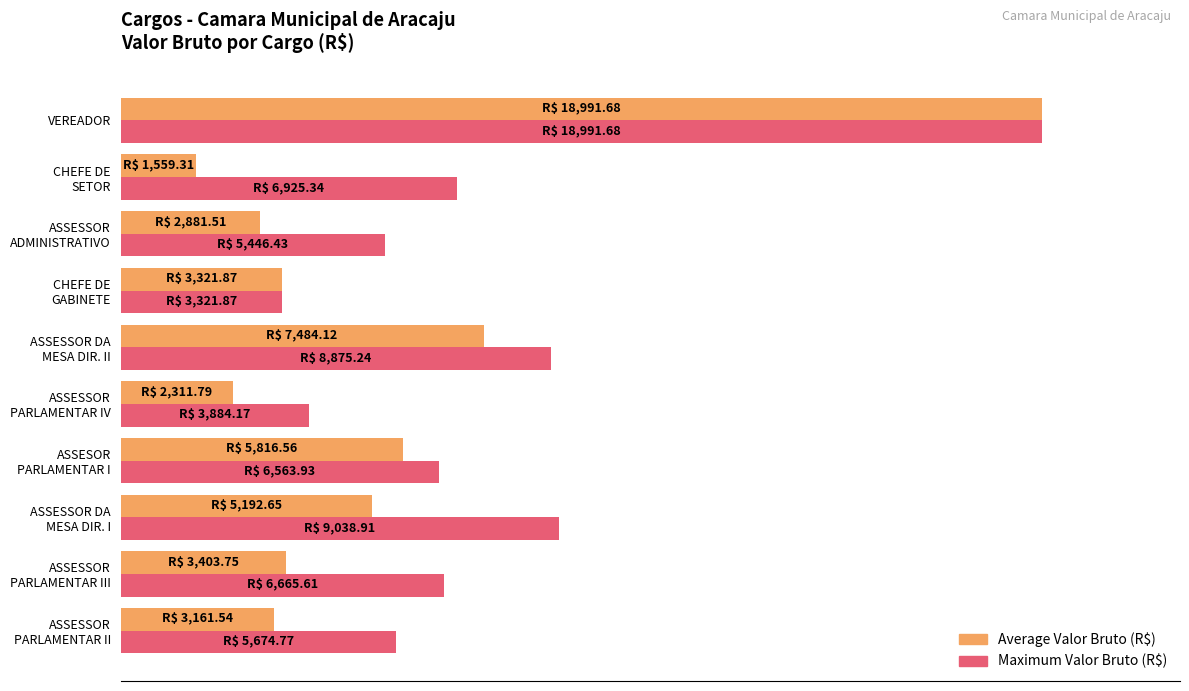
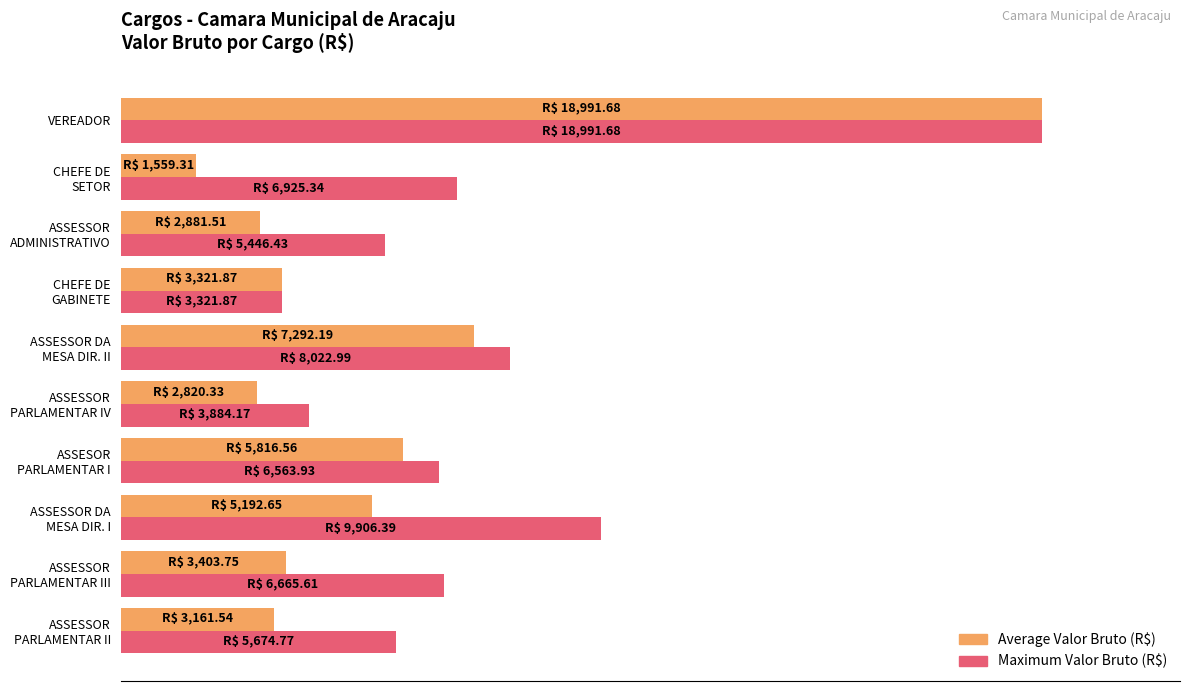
Average Valor Bruto (R$), ASSESSOR DA MESA DIR. II: 7,484.12 -> 7,292.19
Maximum Valor Bruto (R$), ASSESSOR DA MESA DIR. II: 8,875.24 -> 8,022.99
Average Valor Bruto (R$), ASSESSOR PARLAMENTAR IV: 2,311.79 -> 2,820.33
Maximum Valor Bruto (R$), ASSESSOR DA MESA DIR. I: 9,038.91 -> 9,906.39
